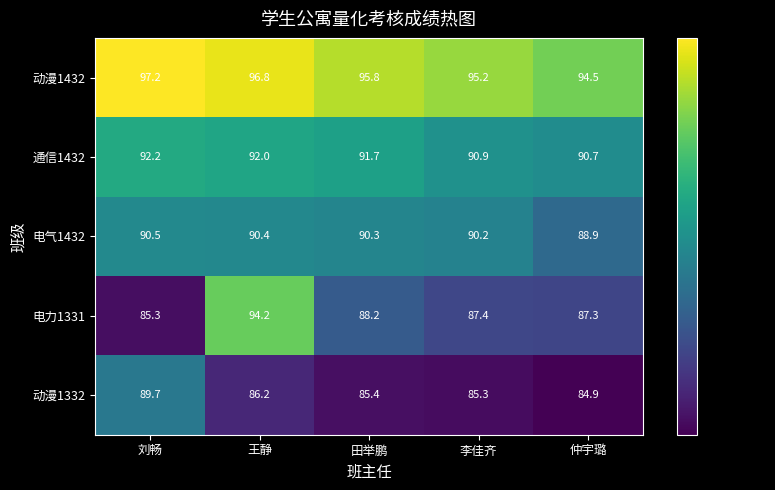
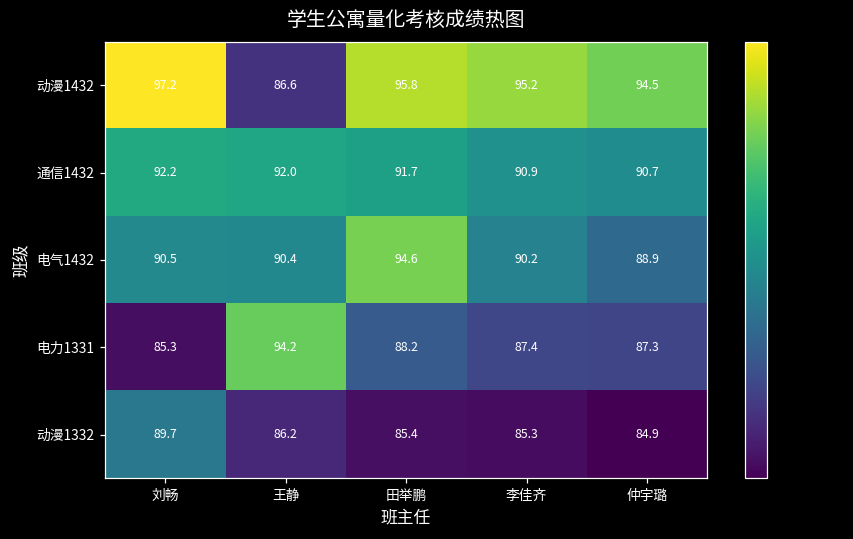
动漫1432, 王静: 96.8 -> 86.6
电气1432, 田举鹏: 90.3 -> 94.6
